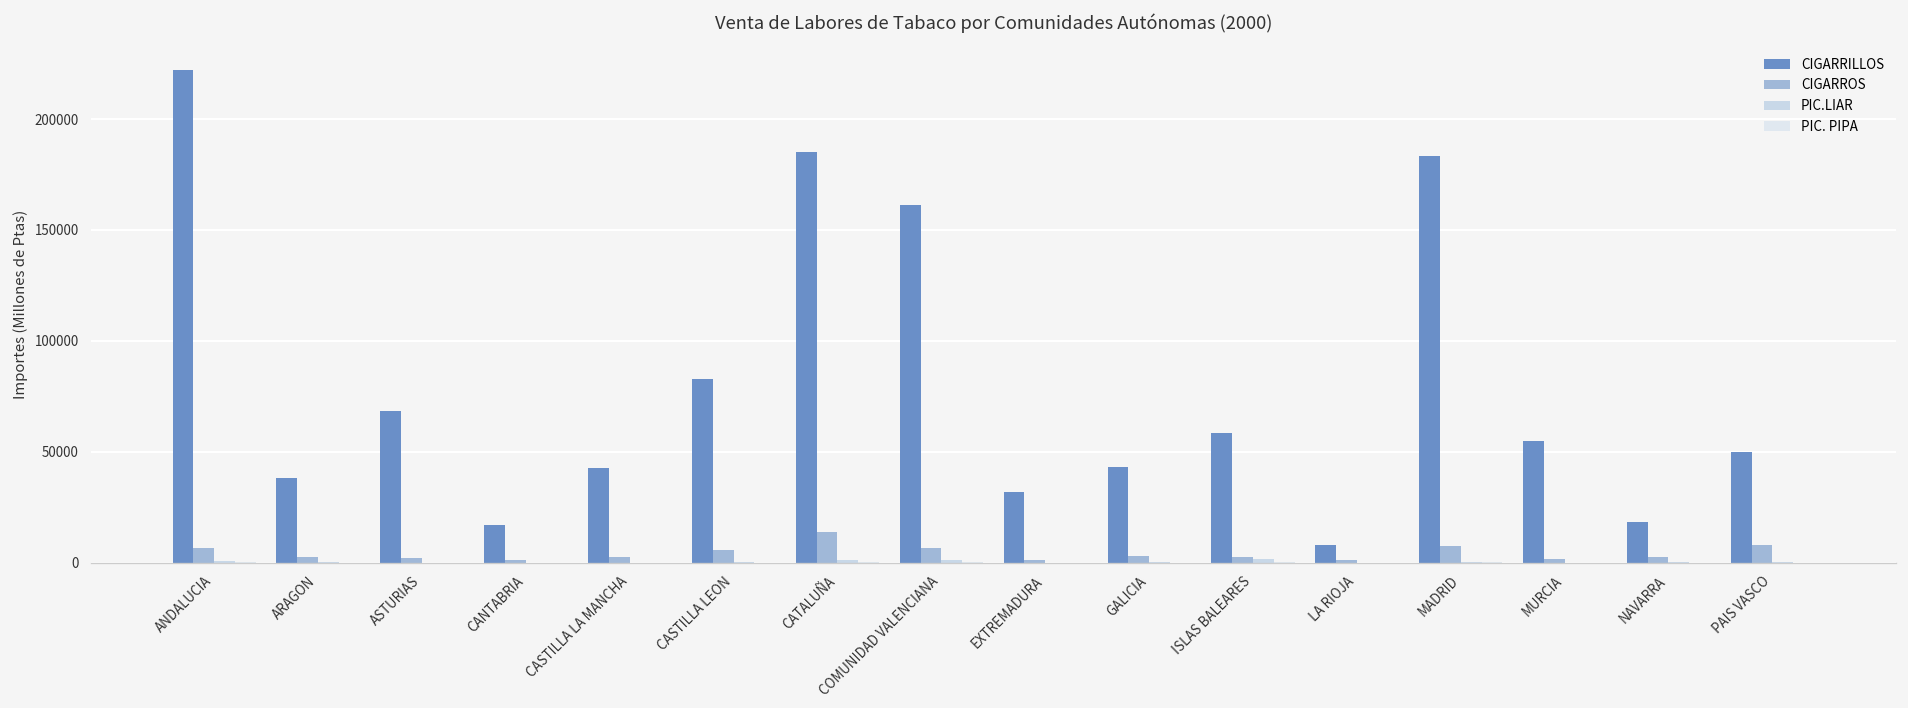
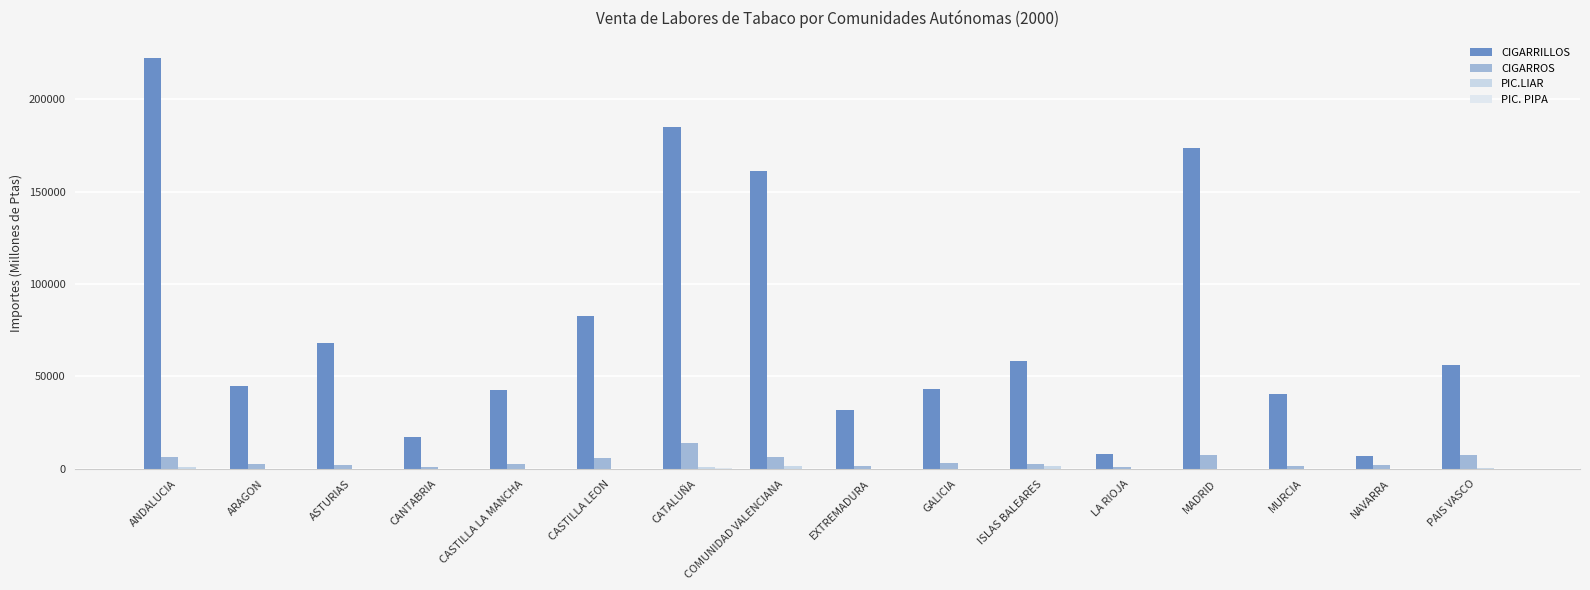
CIGARRILLOS, ARAGON: 38000 -> 45000
CIGARRILLOS, MADRID: 183000 -> 173000
CIGARRILLOS, MURCIA: 55000 -> 40000
CIGARRILLOS, NAVARRA: 19000 -> 7000
CIGARRILLOS, PAIS VASCO: 50000 -> 56000
